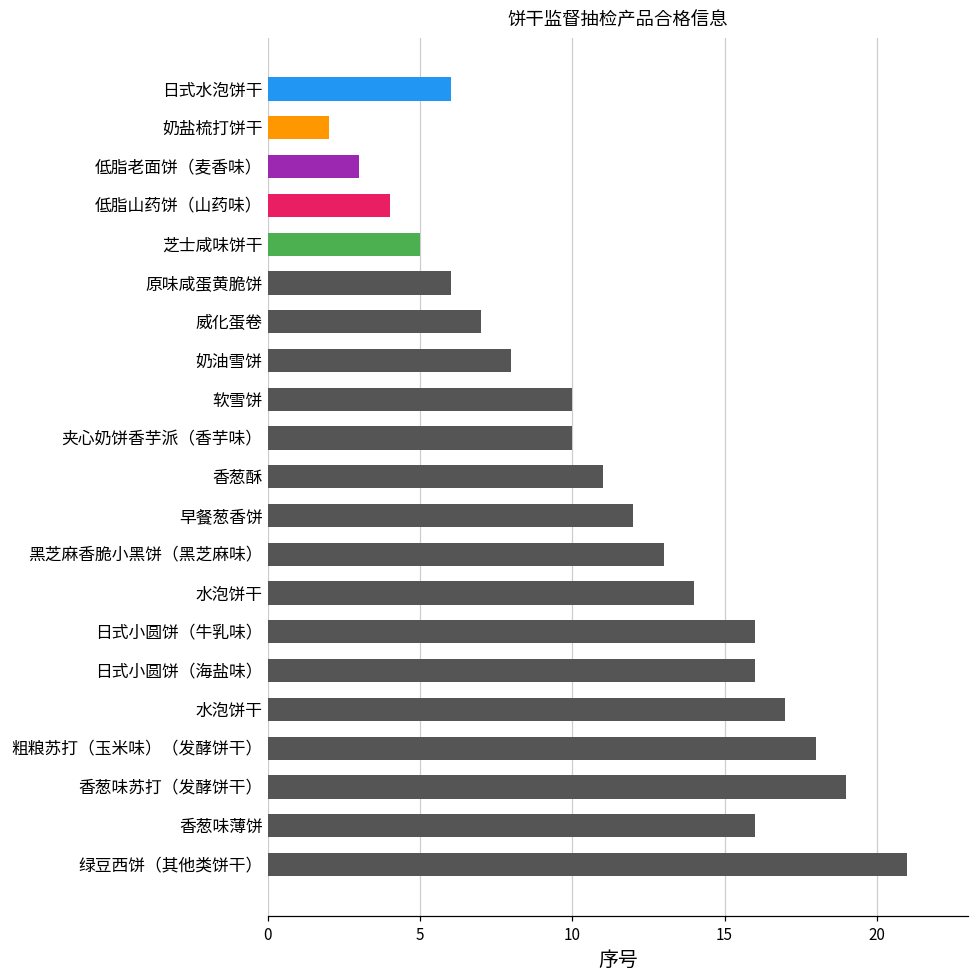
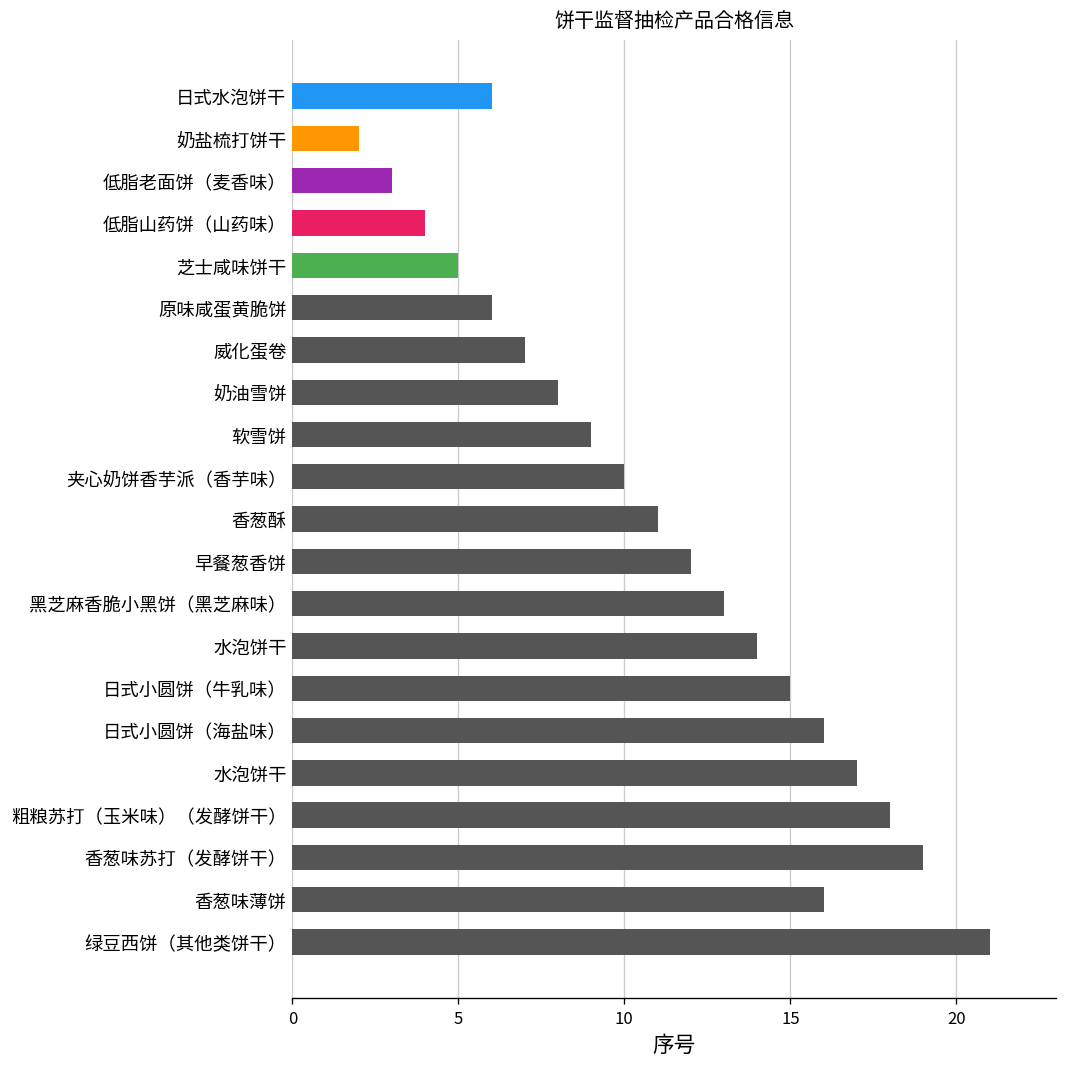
软雪饼: 10 -> 9
日式小圆饼（牛乳味）: 16 -> 15
